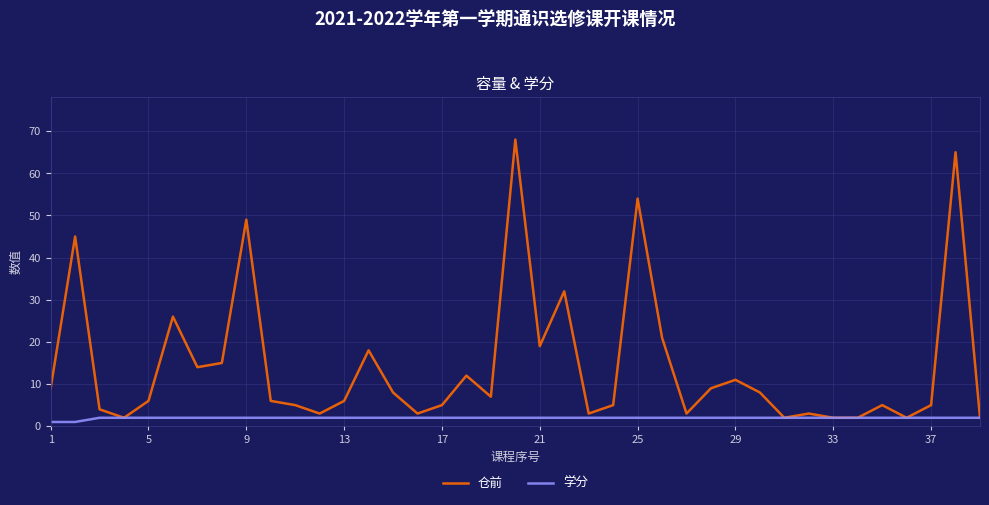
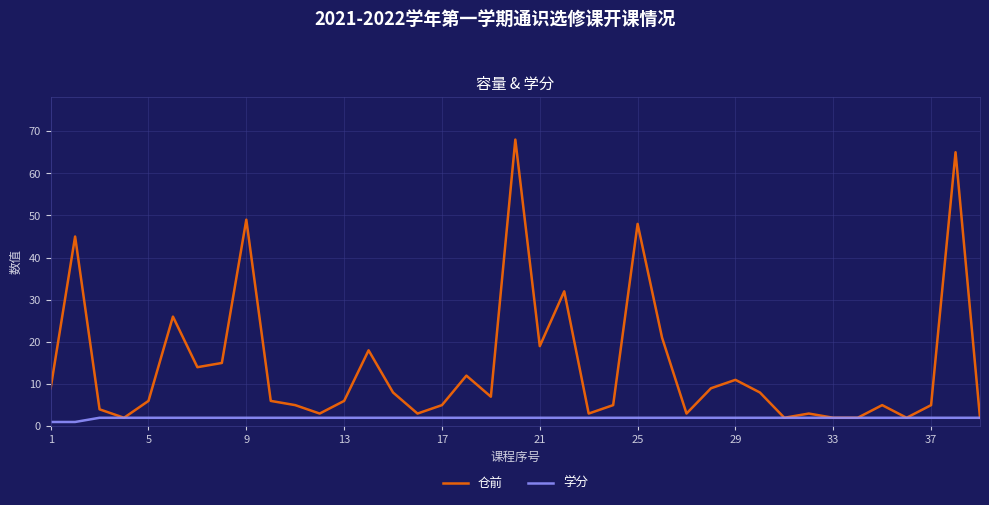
仓前, 25: 54 -> 48
